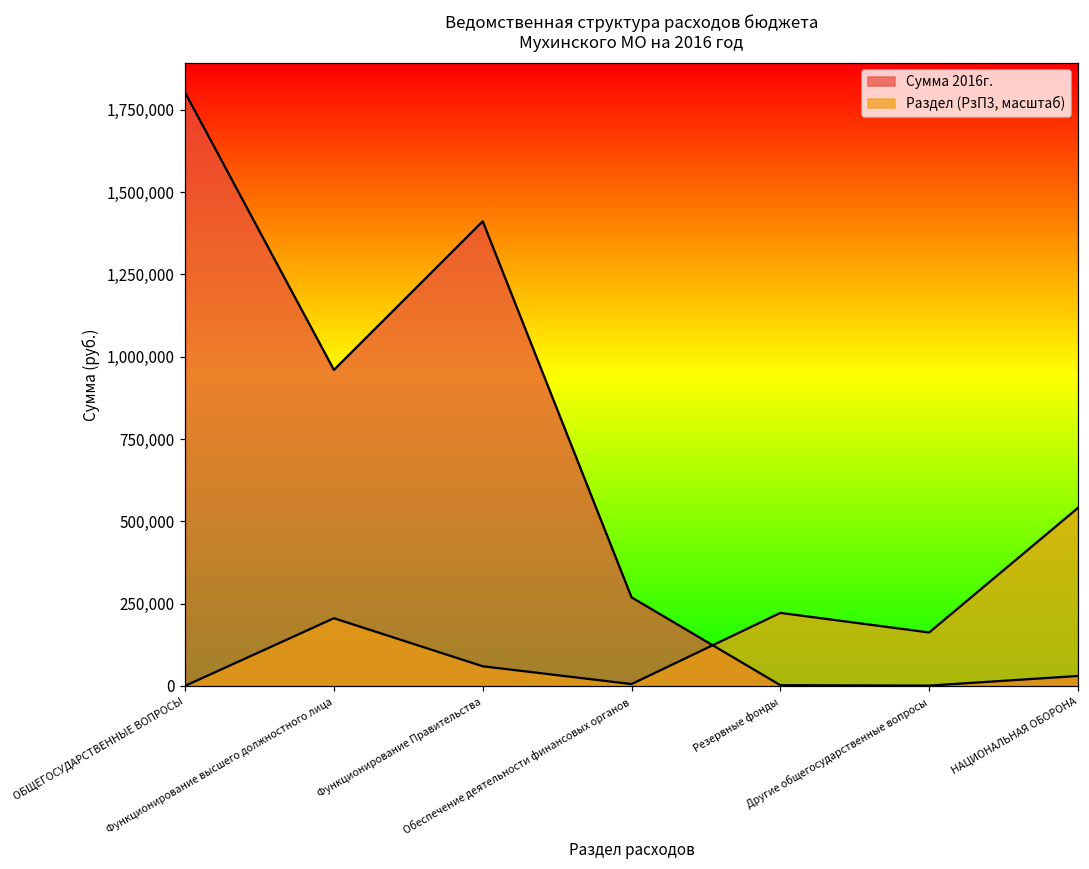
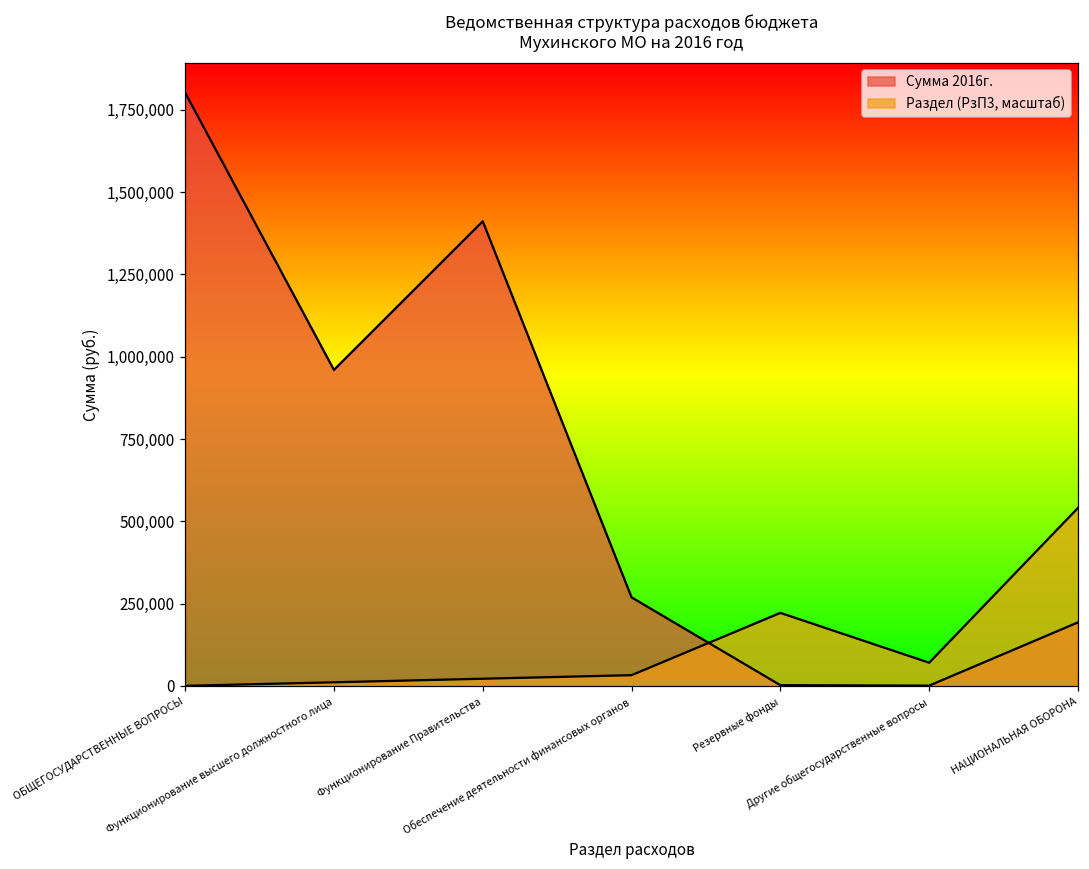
Раздел (РзП3, масштаб), Функционирование высшего должностного лица: 210,000 -> 10,000
Раздел (РзП3, масштаб), Функционирование Правительства: 60,000 -> 20,000
Раздел (РзП3, масштаб), Обеспечение деятельности финансовых органов: 10,000 -> 30,000
Раздел (РзП3, масштаб), Другие общегосударственные вопросы: 160,000 -> 70,000
Сумма 2016г., НАЦИОНАЛЬНАЯ ОБОРОНА: 30,000 -> 190,000
